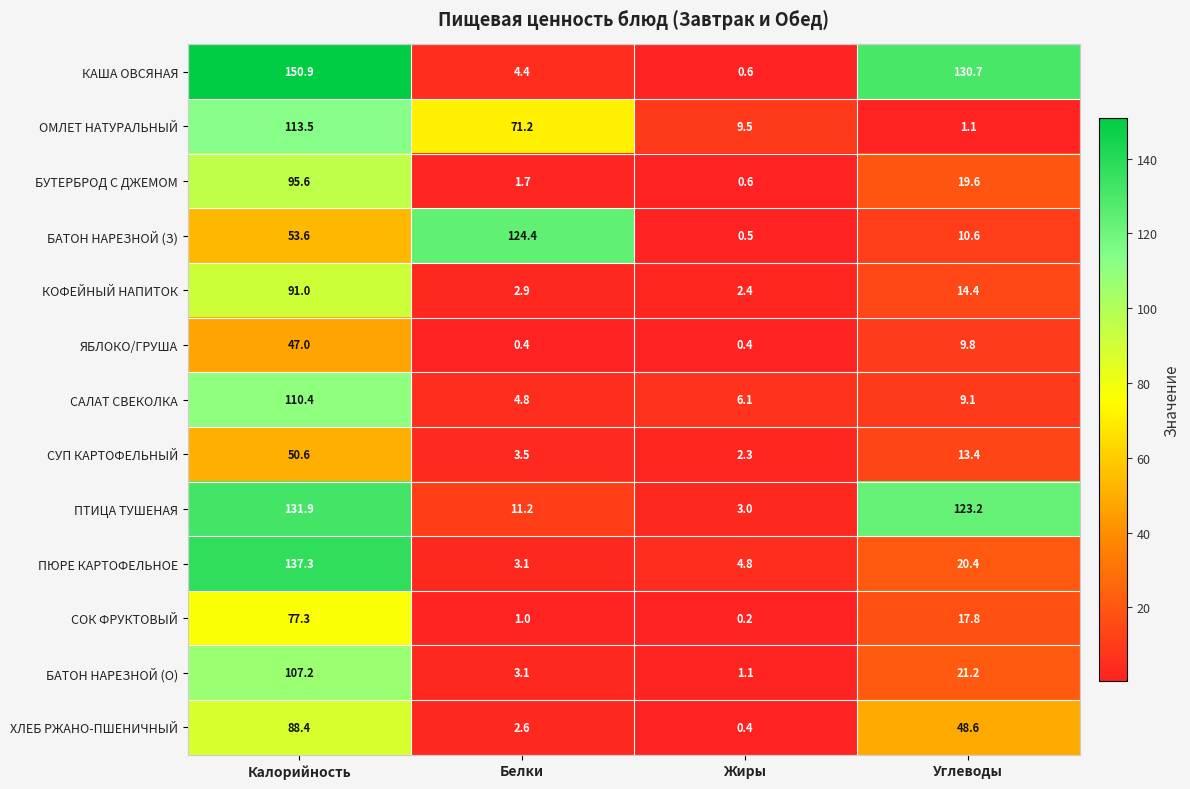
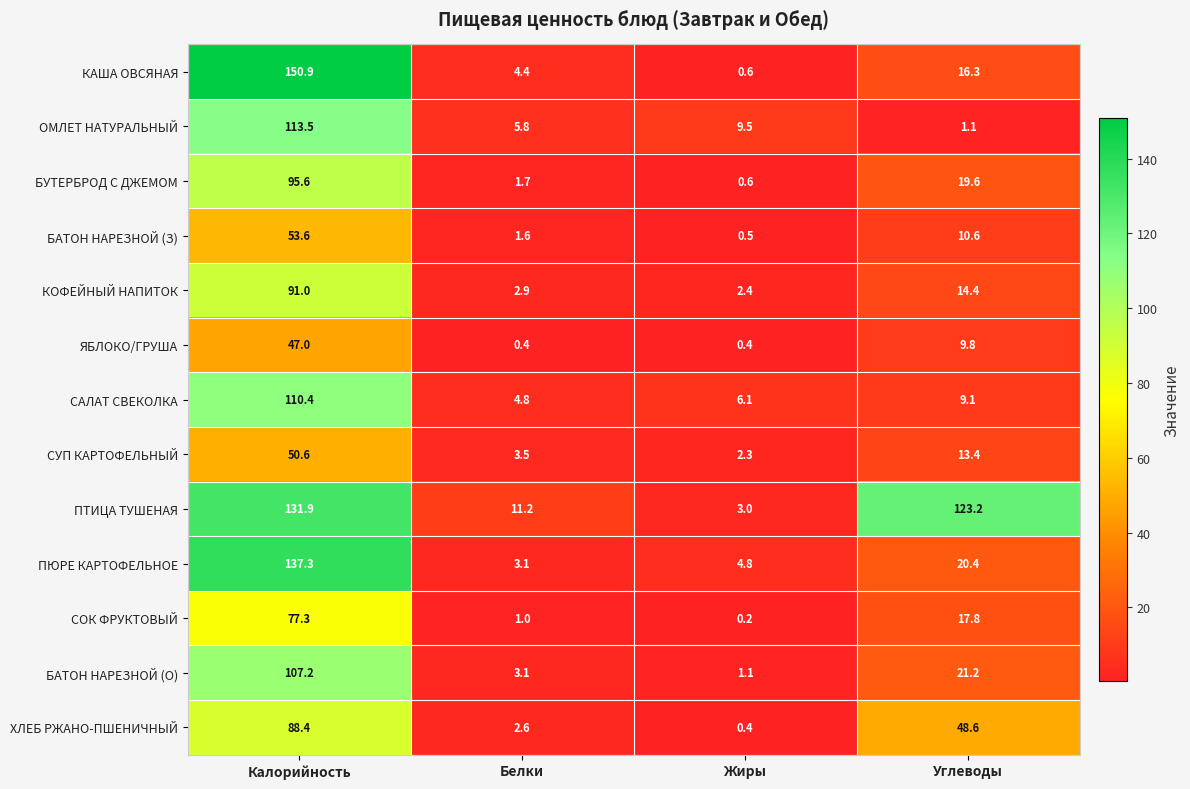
КАША ОВСЯНАЯ, Углеводы: 130.7 -> 16.3
ОМЛЕТ НАТУРАЛЬНЫЙ, Белки: 71.2 -> 5.8
БАТОН НАРЕЗНОЙ (З), Белки: 124.4 -> 1.6
